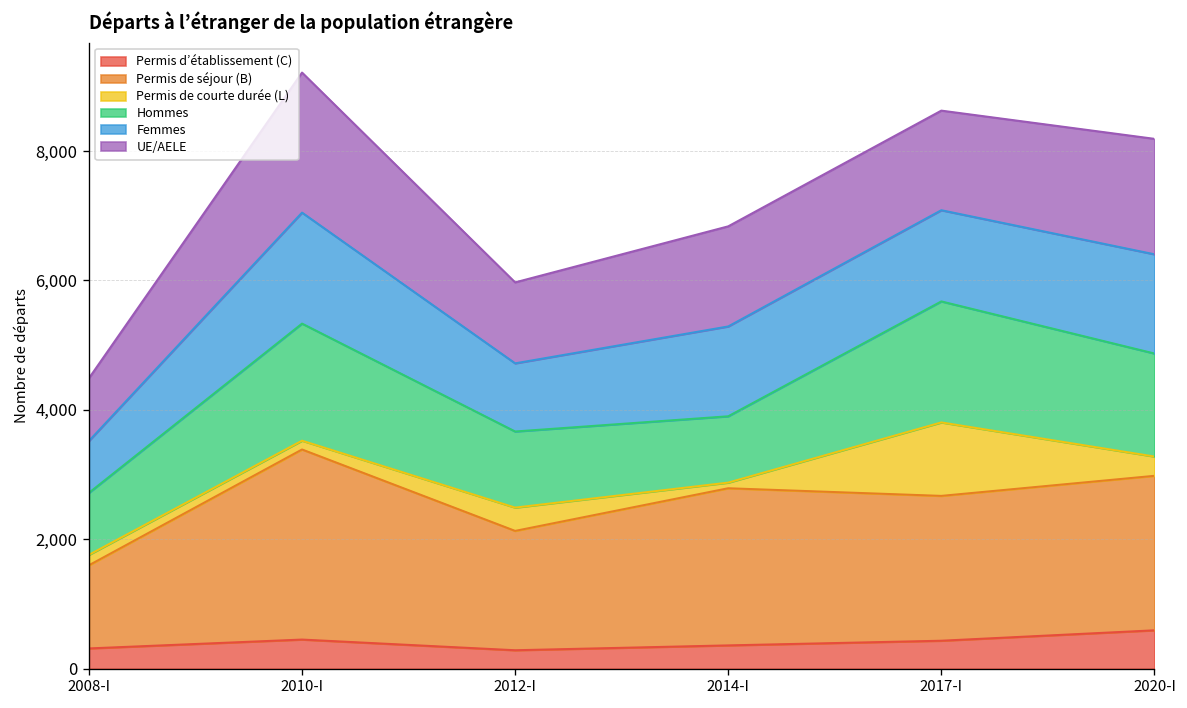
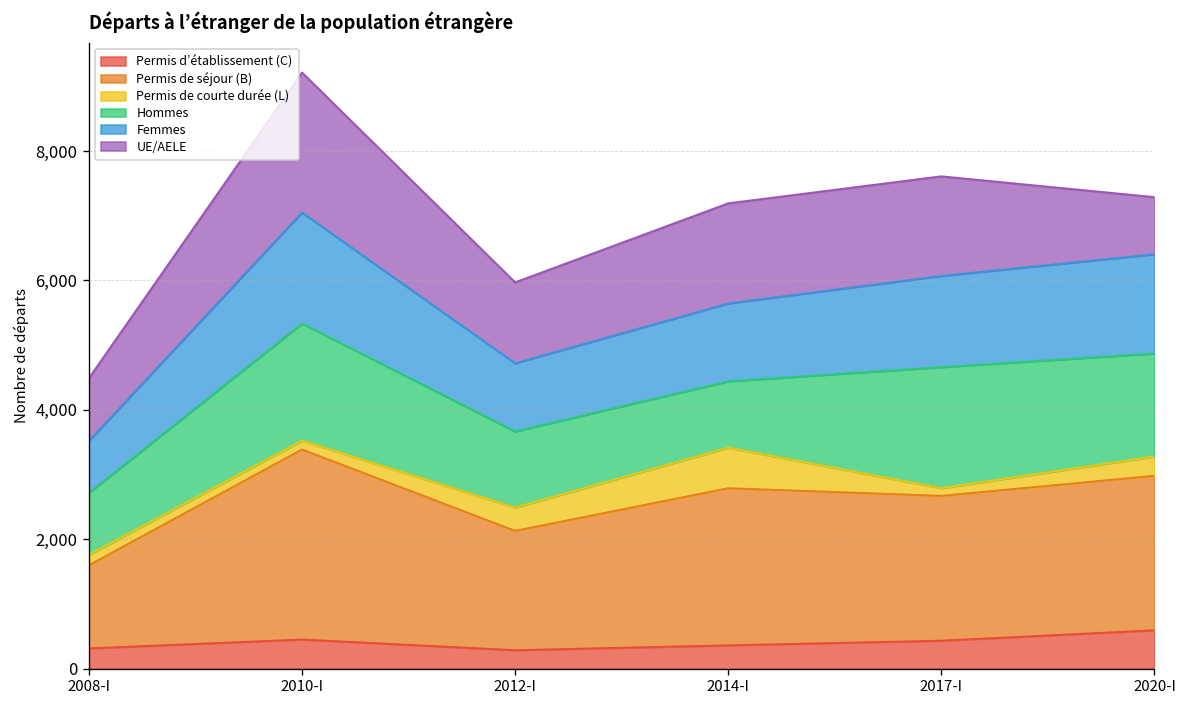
Permis de courte durée (L), 2014-I: 100 -> 600
Femmes, 2014-I: 1,400 -> 1,200
Permis de courte durée (L), 2017-I: 1,100 -> 100
UE/AELE, 2020-I: 1,800 -> 900
